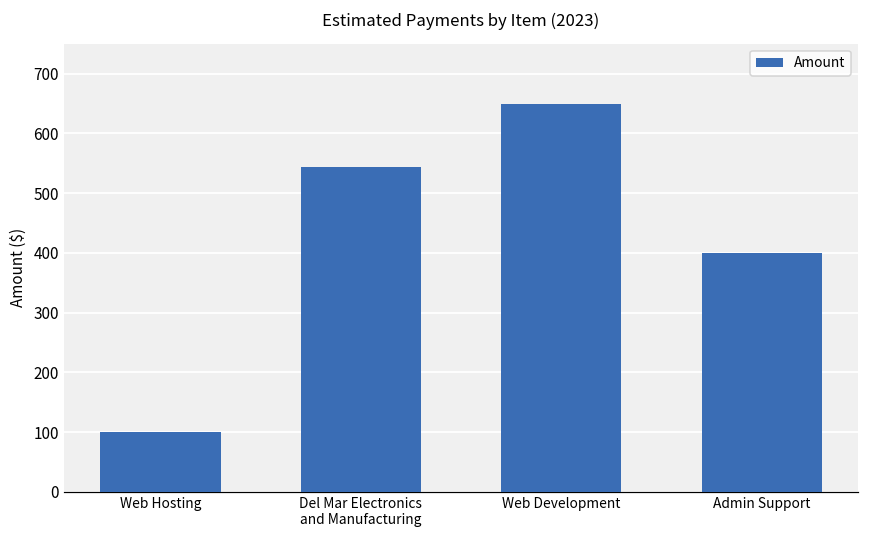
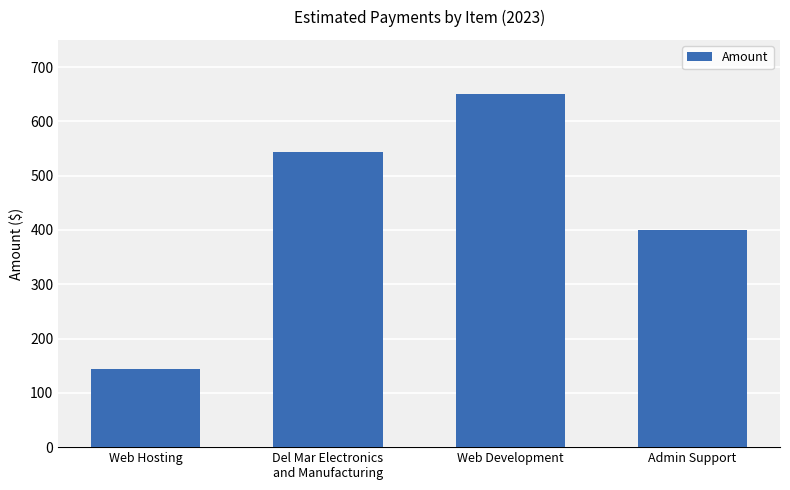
Web Hosting: 100 -> 140
